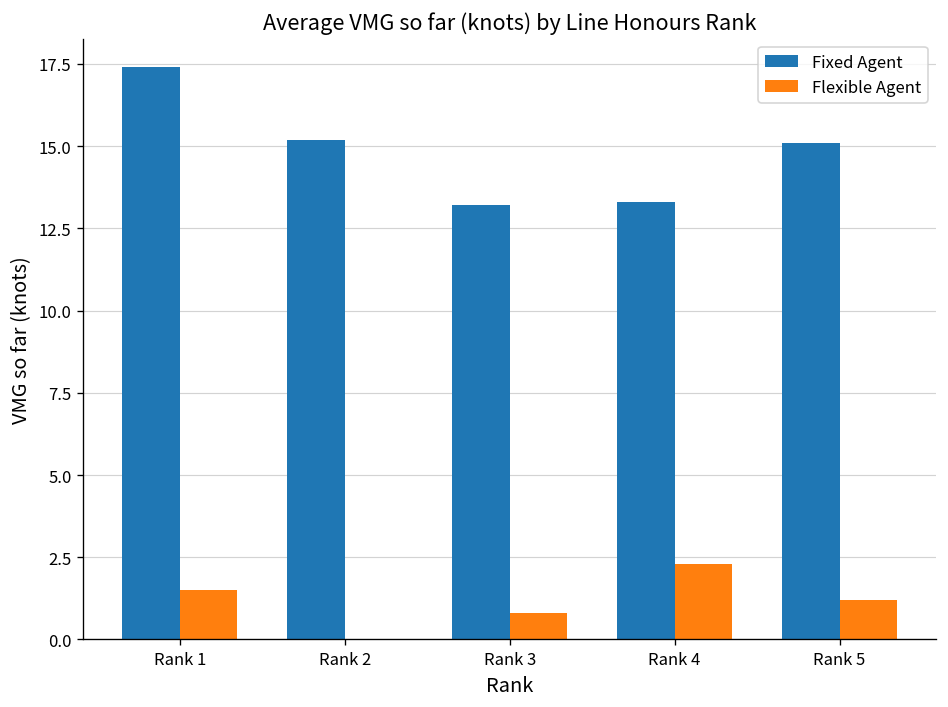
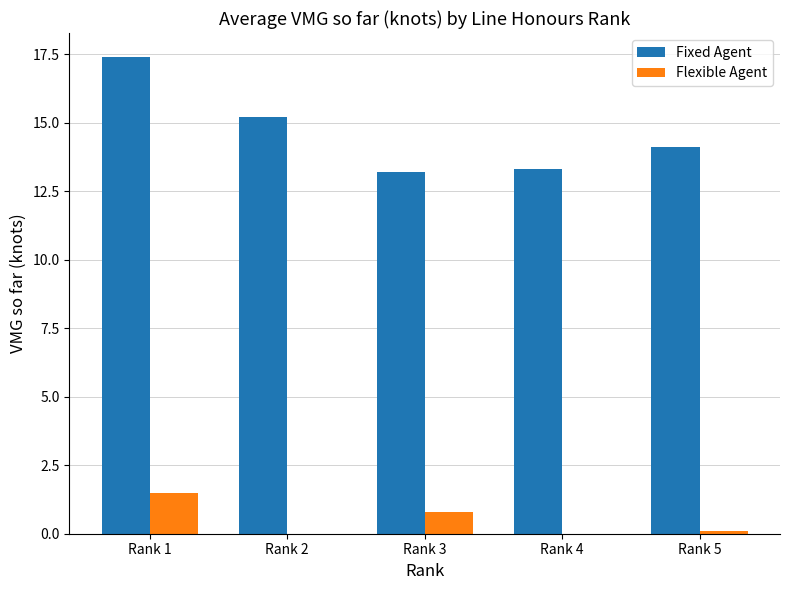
Flexible Agent, Rank 4: 2.3 -> 0.0
Fixed Agent, Rank 5: 15.1 -> 14.1
Flexible Agent, Rank 5: 1.2 -> 0.1
